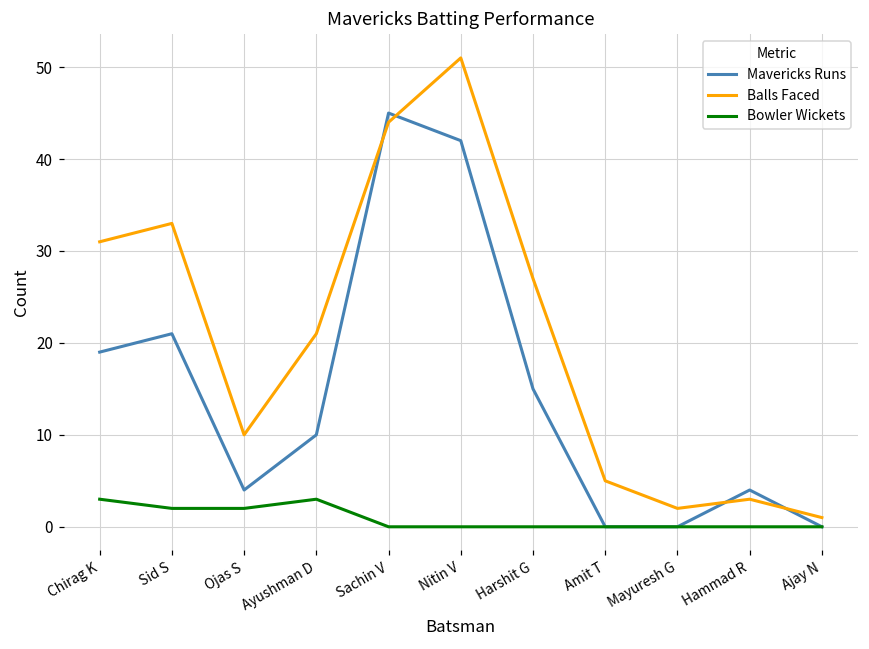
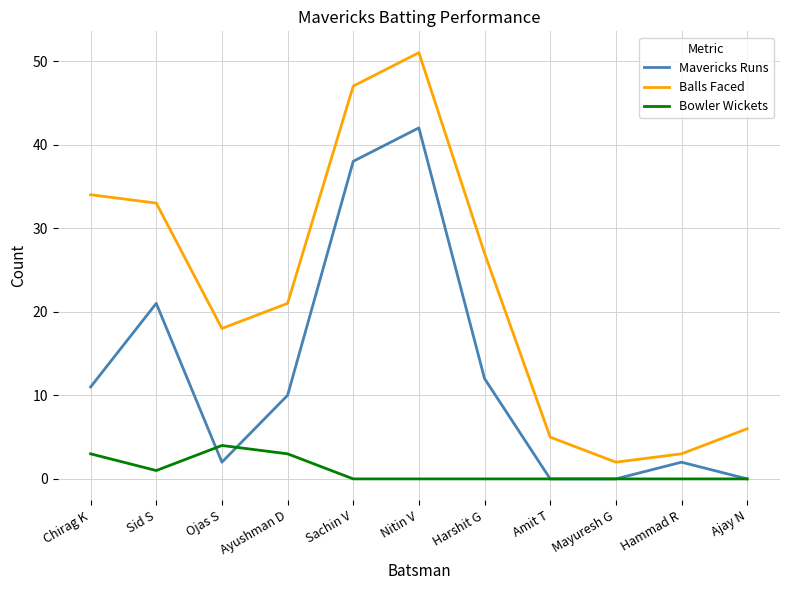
Mavericks Runs, Chirag K: 19 -> 11
Balls Faced, Chirag K: 31 -> 34
Bowler Wickets, Sid S: 2 -> 1
Mavericks Runs, Ojas S: 4 -> 2
Balls Faced, Ojas S: 10 -> 18
Bowler Wickets, Ojas S: 2 -> 4
Mavericks Runs, Sachin V: 45 -> 38
Balls Faced, Sachin V: 44 -> 47
Mavericks Runs, Harshit G: 15 -> 12
Mavericks Runs, Hammad R: 4 -> 2
Balls Faced, Ajay N: 1 -> 6
